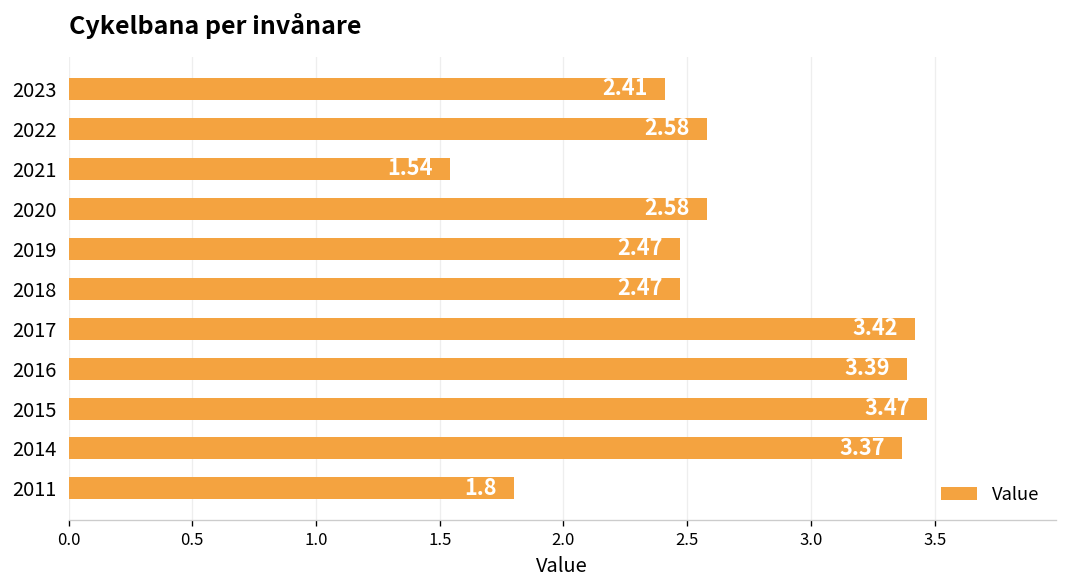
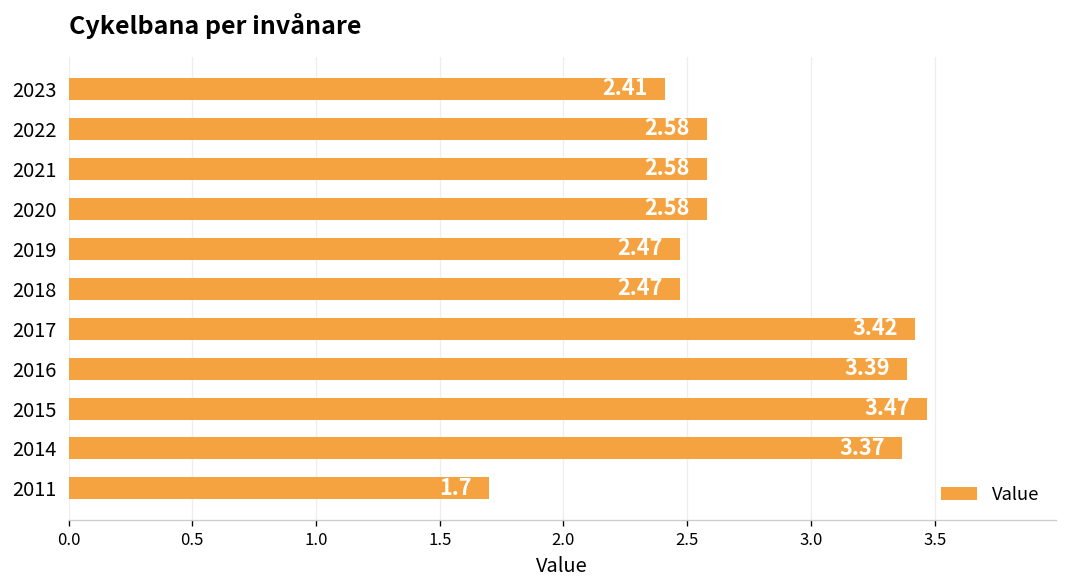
2021: 1.54 -> 2.58
2011: 1.8 -> 1.7
